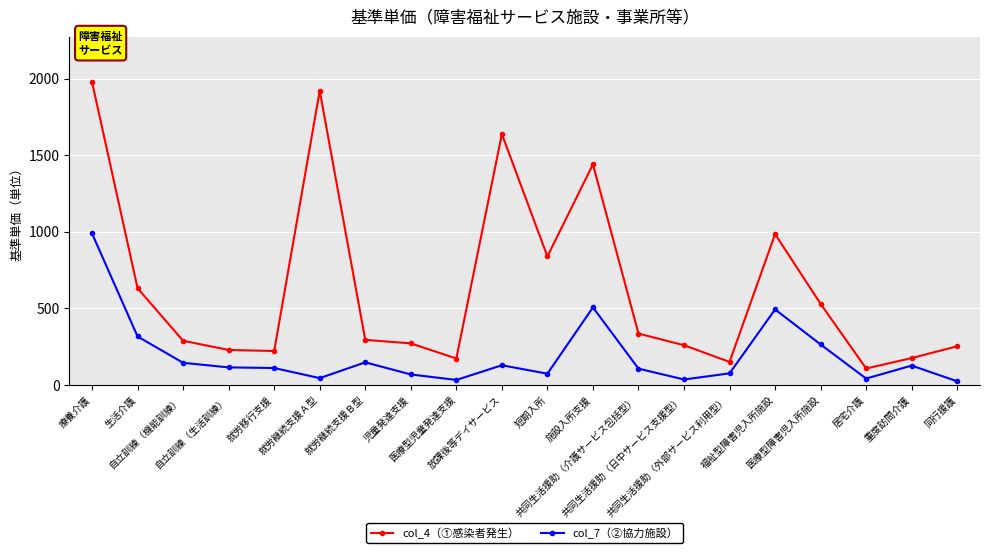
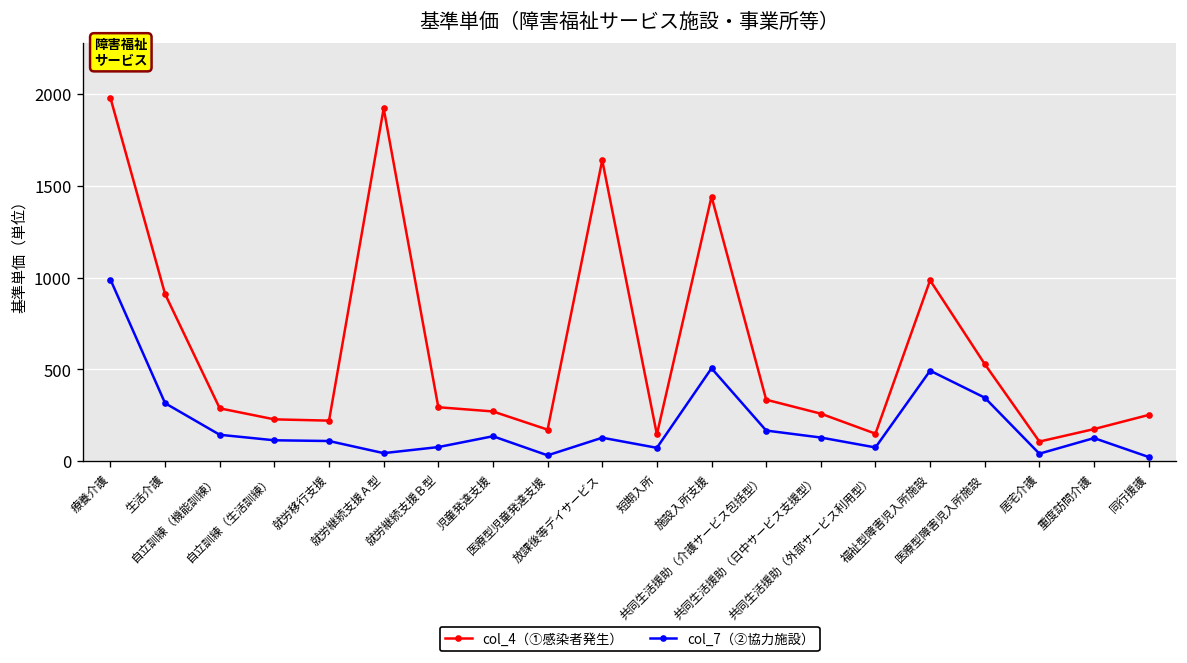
col_4（①感染者発生）, 生活介護: 630 -> 910
col_7（②協力施設）, 就労継続支援Ｂ型: 150 -> 80
col_7（②協力施設）, 児童発達支援: 70 -> 140
col_4（①感染者発生）, 短期入所: 840 -> 150
col_7（②協力施設）, 共同生活援助（介護サービス包括型）: 110 -> 170
col_7（②協力施設）, 共同生活援助（日中サービス支援型）: 40 -> 130
col_7（②協力施設）, 医療型障害児入所施設: 260 -> 350
